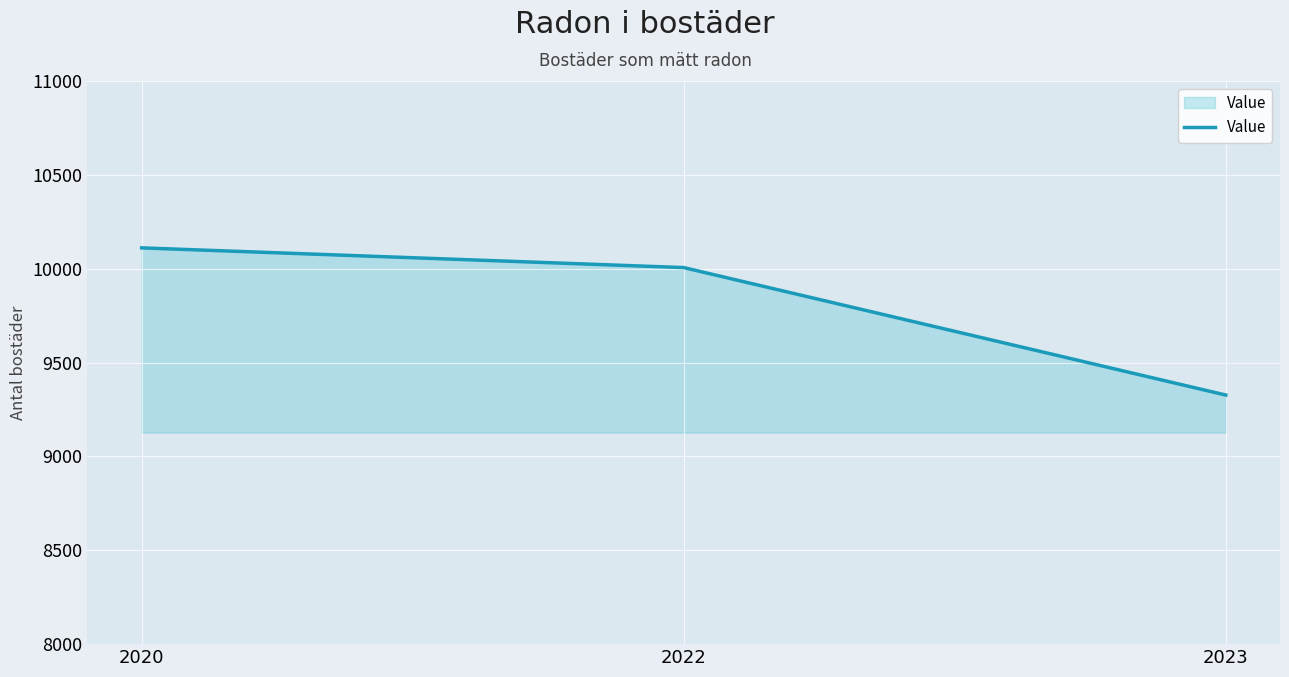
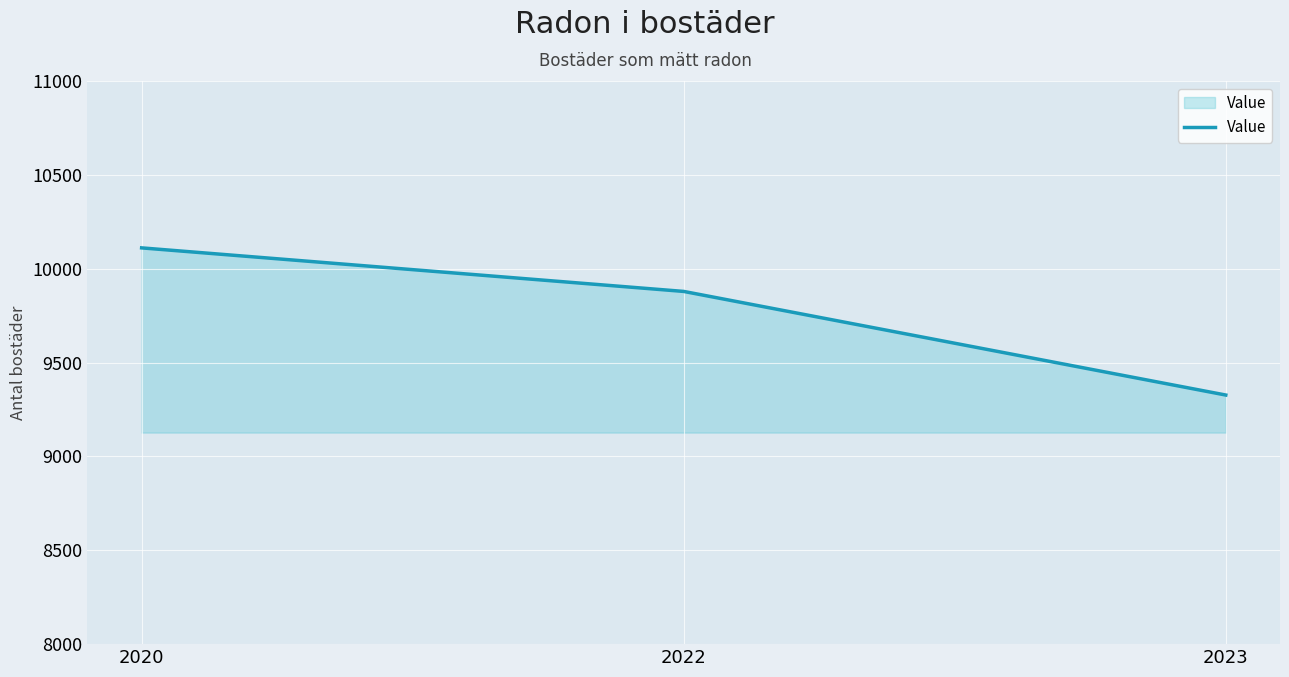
2022: 10010 -> 9880
